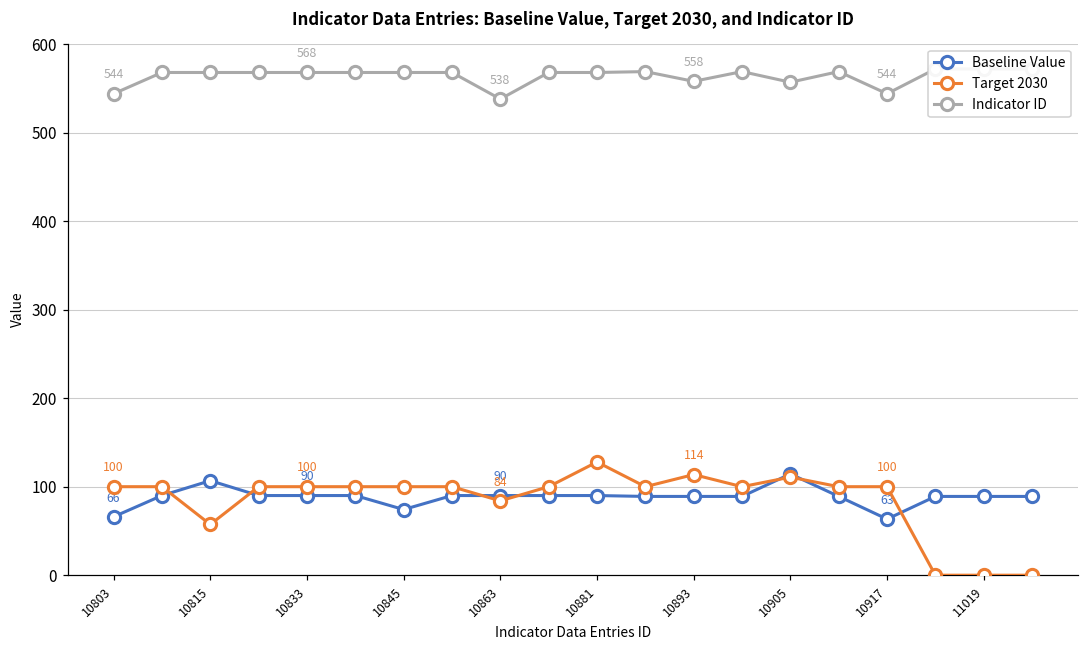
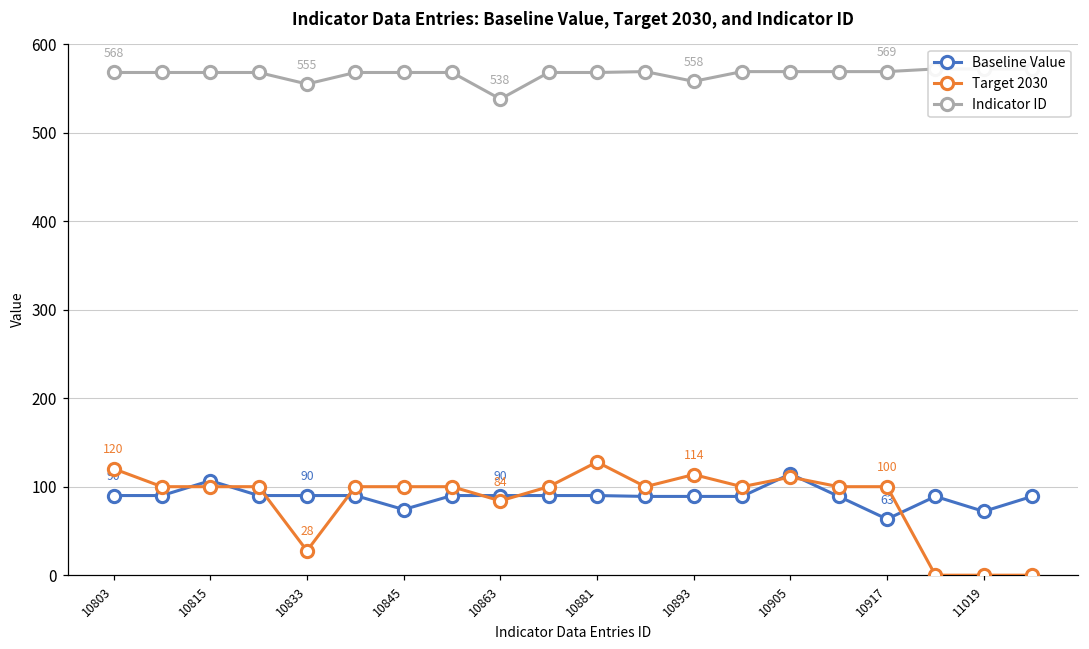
Baseline Value, 10803: 66 -> 90
Target 2030, 10803: 100 -> 120
Indicator ID, 10803: 544 -> 568
Target 2030, 10815: 60 -> 100
Target 2030, 10833: 100 -> 28
Indicator ID, 10833: 568 -> 555
Indicator ID, 10905: 560 -> 570
Indicator ID, 10917: 544 -> 569
Baseline Value, 11019: 90 -> 70
